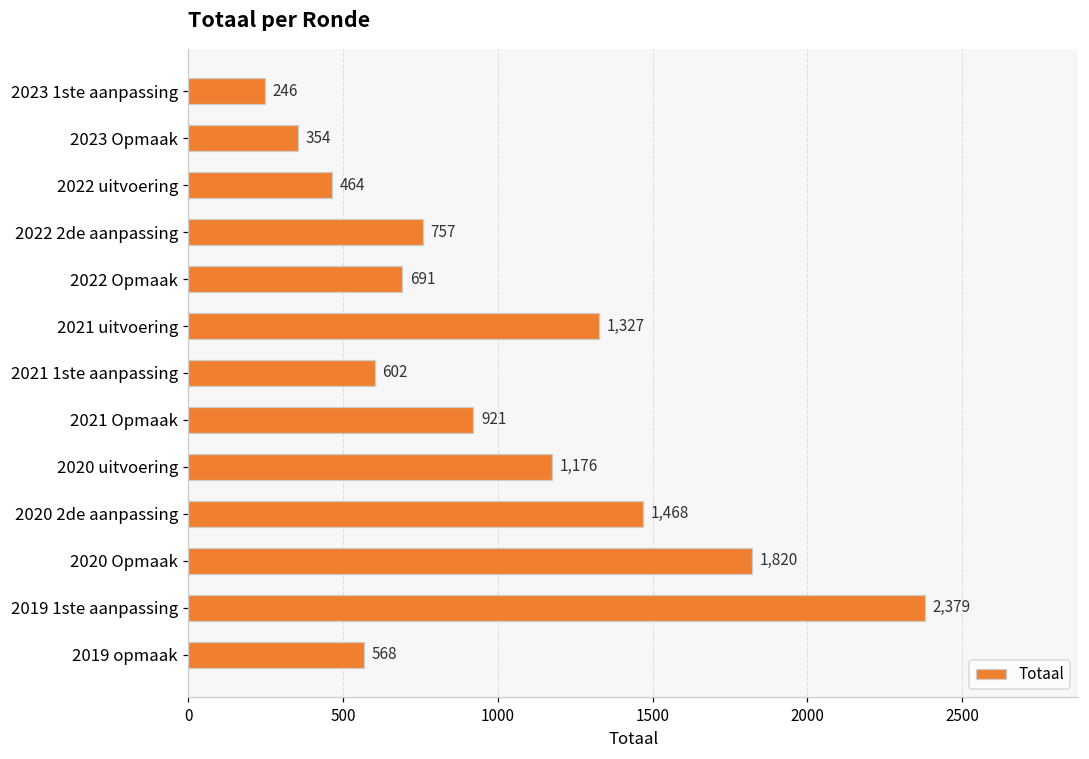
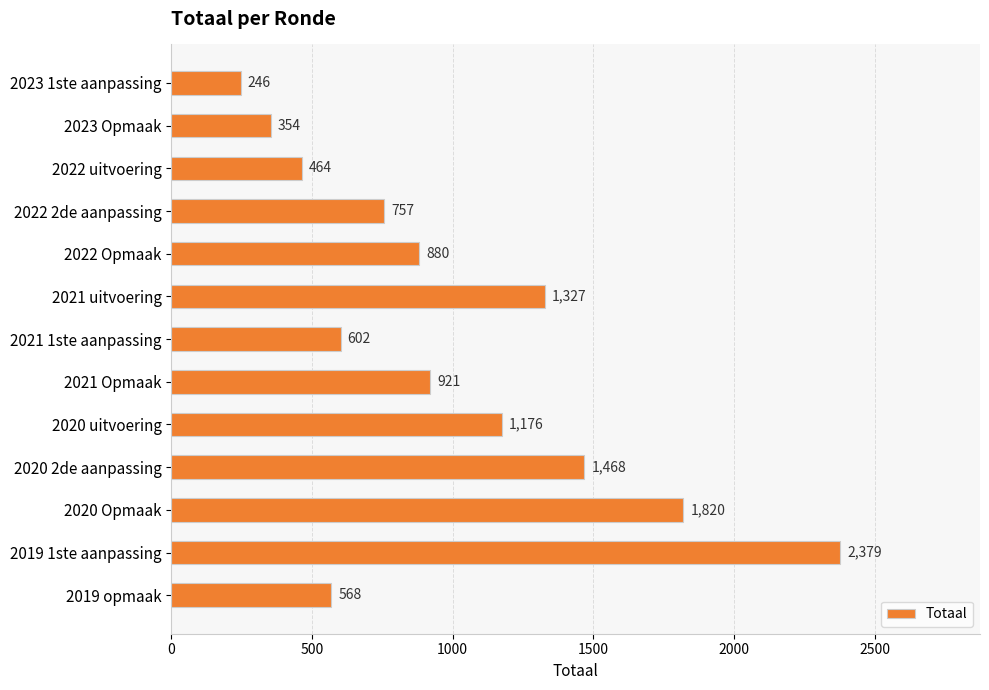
2022 Opmaak: 691 -> 880
